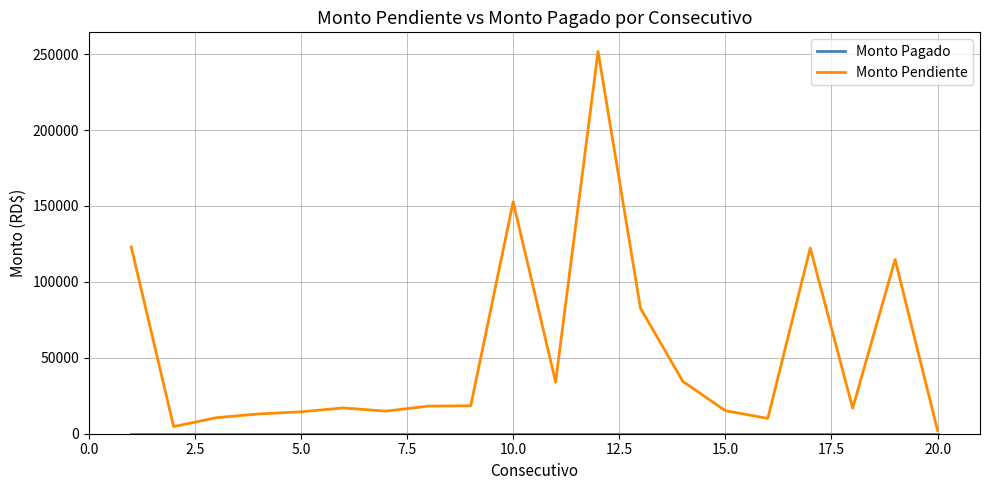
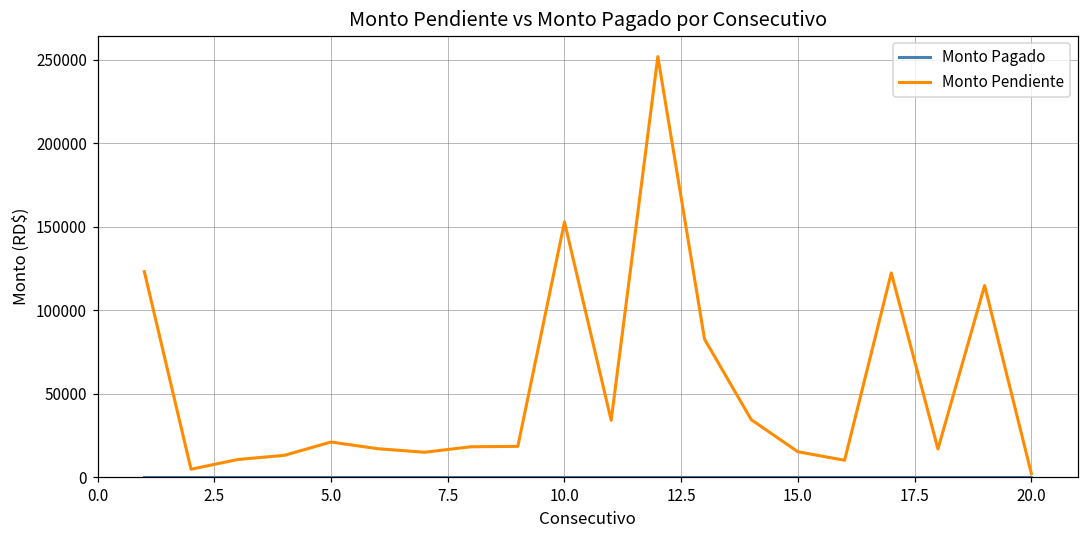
Monto Pendiente, 5.0: 14000 -> 21000
